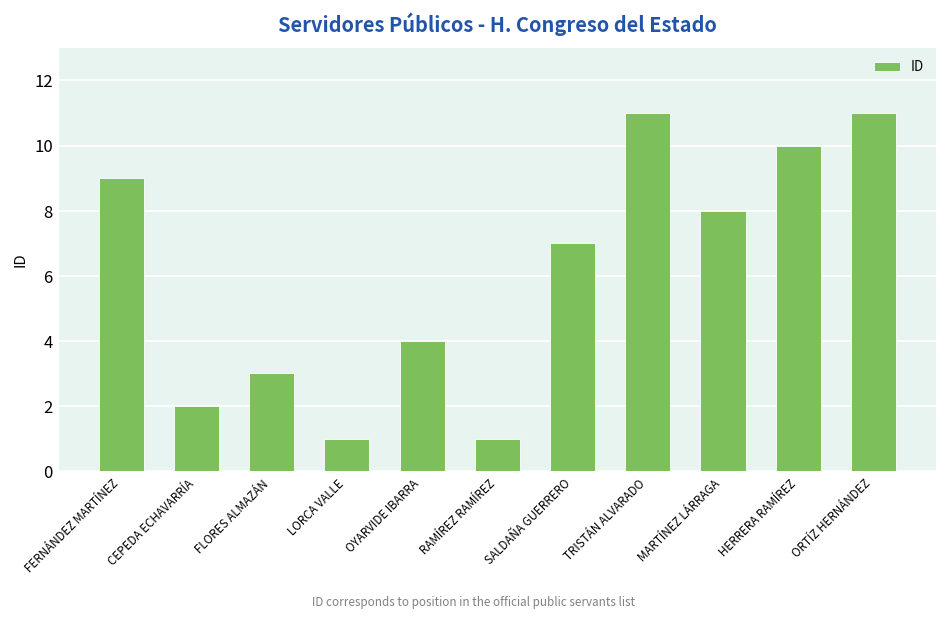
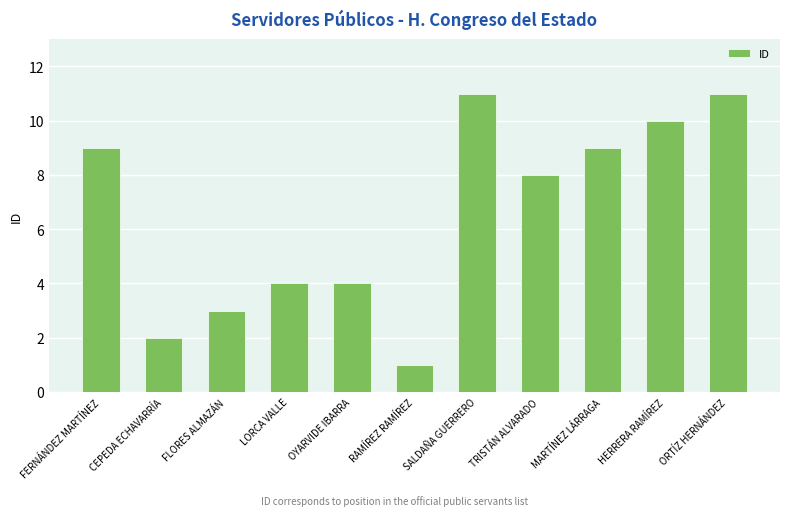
LORCA VALLE: 1 -> 4
SALDAÑA GUERRERO: 7 -> 11
TRISTÁN ALVARADO: 11 -> 8
MARTÍNEZ LÁRRAGA: 8 -> 9
